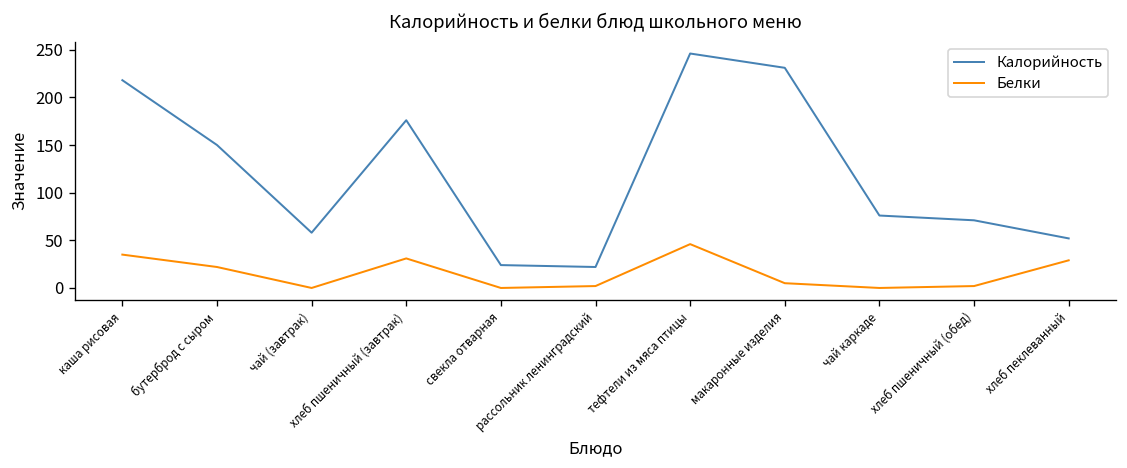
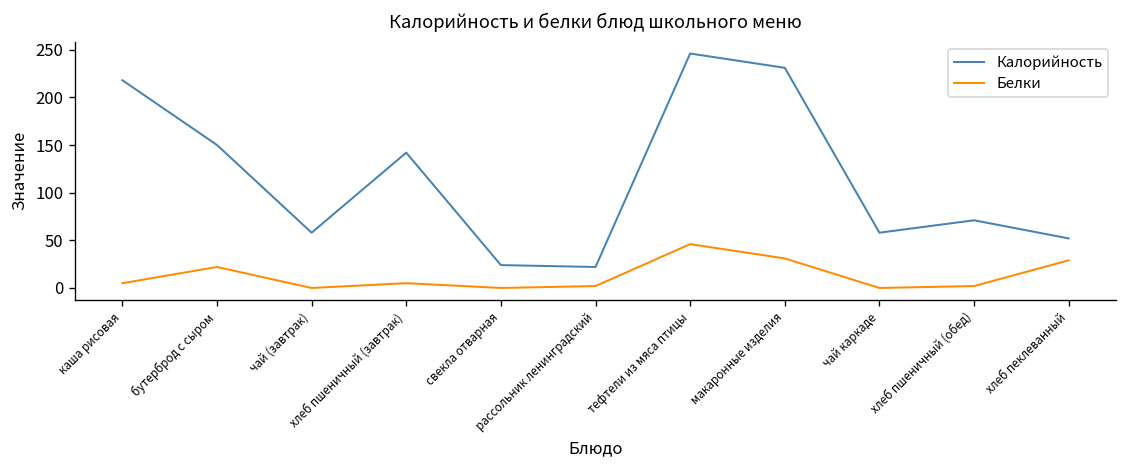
Белки, каша рисовая: 40 -> 10
Калорийность, хлеб пшеничный (завтрак): 180 -> 140
Белки, хлеб пшеничный (завтрак): 30 -> 10
Белки, макаронные изделия: 10 -> 30
Калорийность, чай каркаде: 80 -> 60
